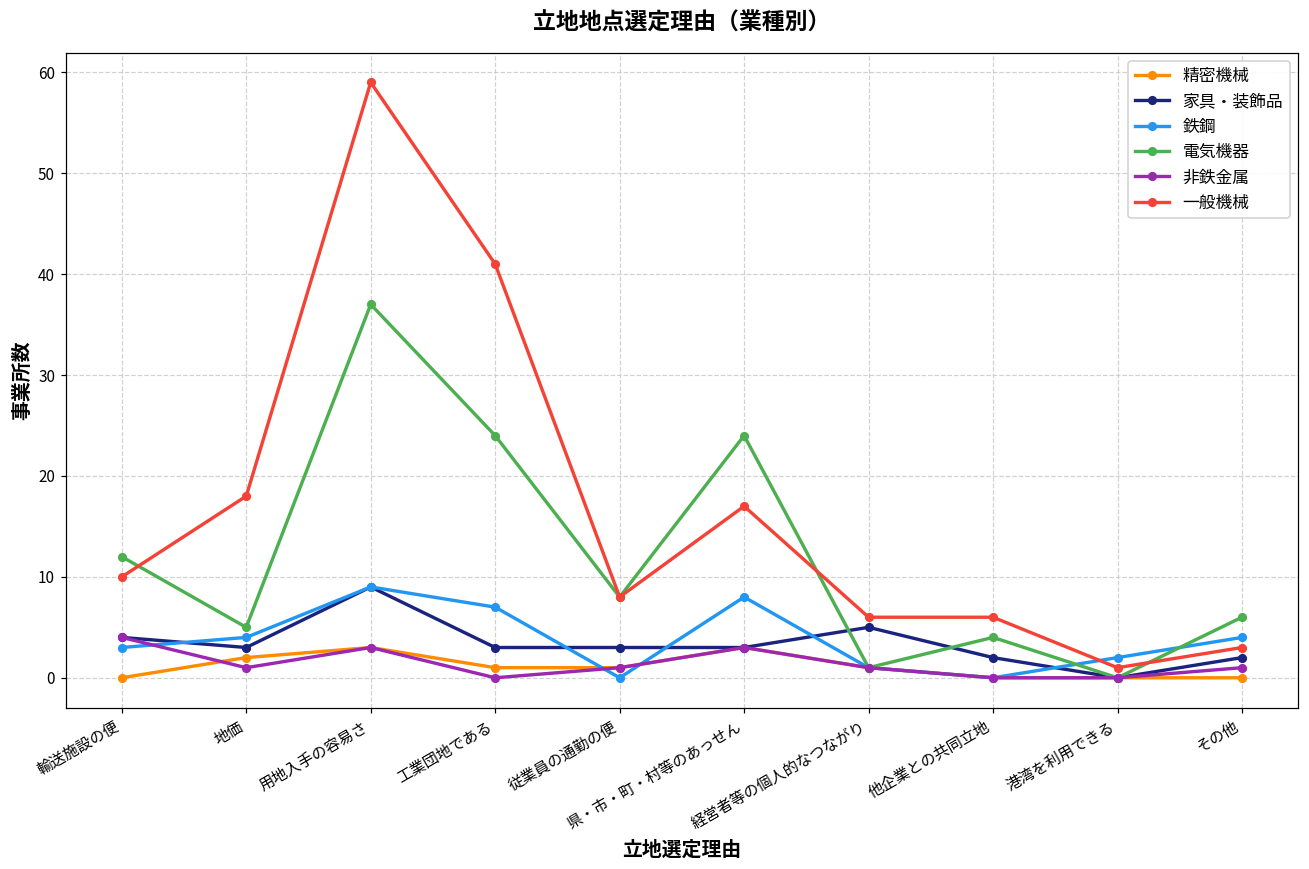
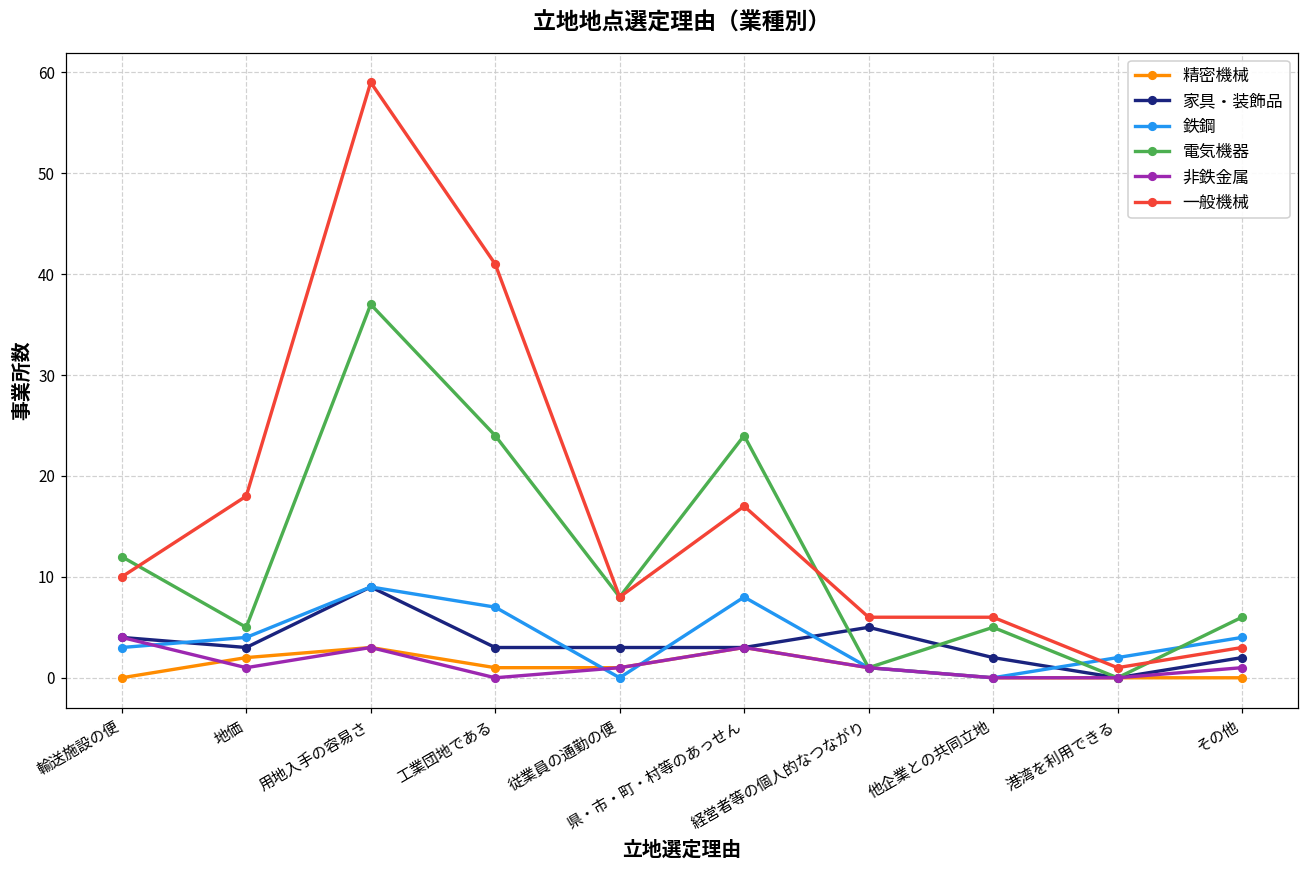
電気機器, 他企業との共同立地: 4 -> 5
